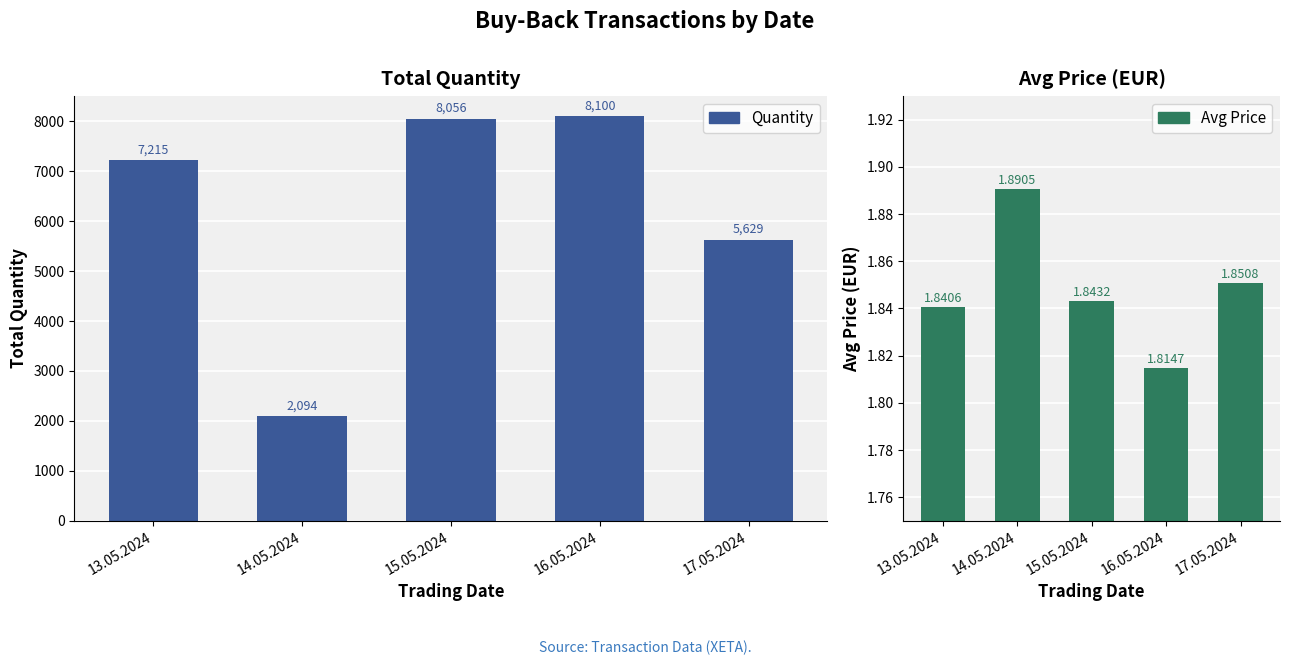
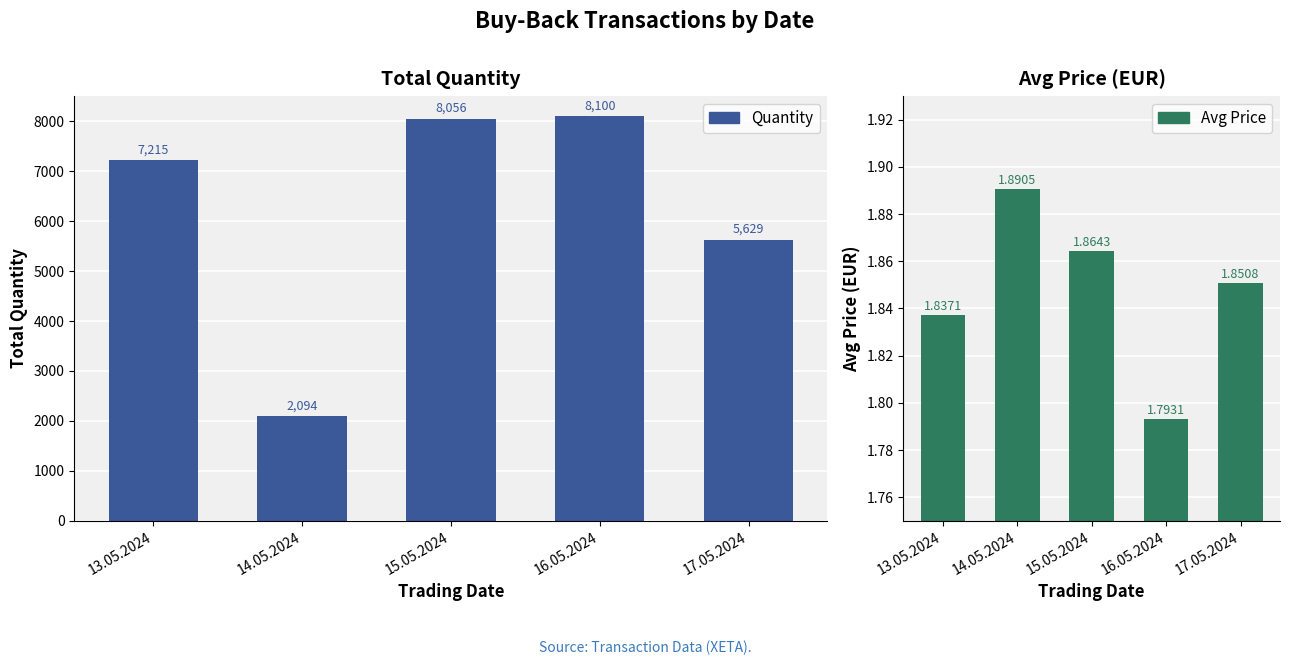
Avg Price (EUR), 13.05.2024: 1.8406 -> 1.8371
Avg Price (EUR), 15.05.2024: 1.8432 -> 1.8643
Avg Price (EUR), 16.05.2024: 1.8147 -> 1.7931
